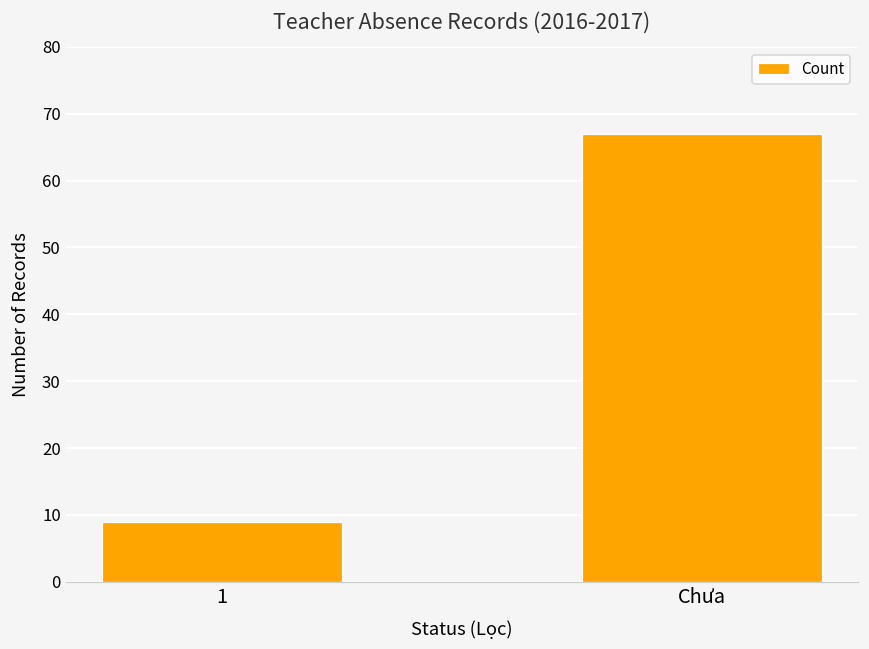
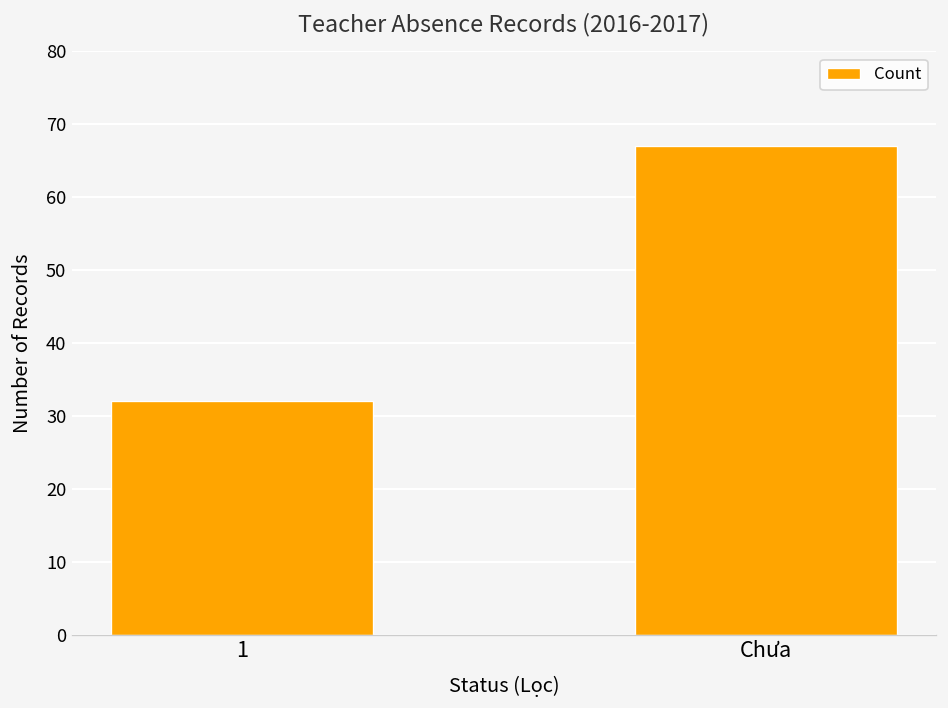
1: 9 -> 32
